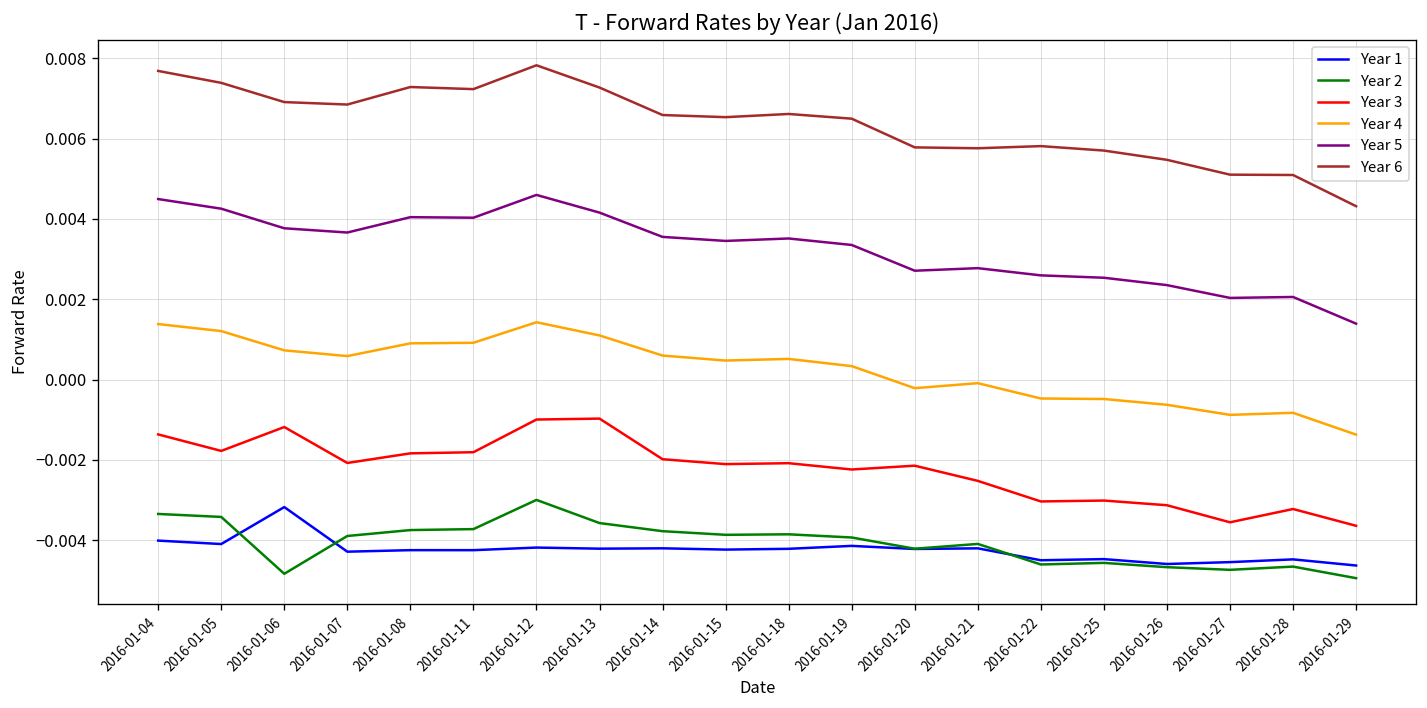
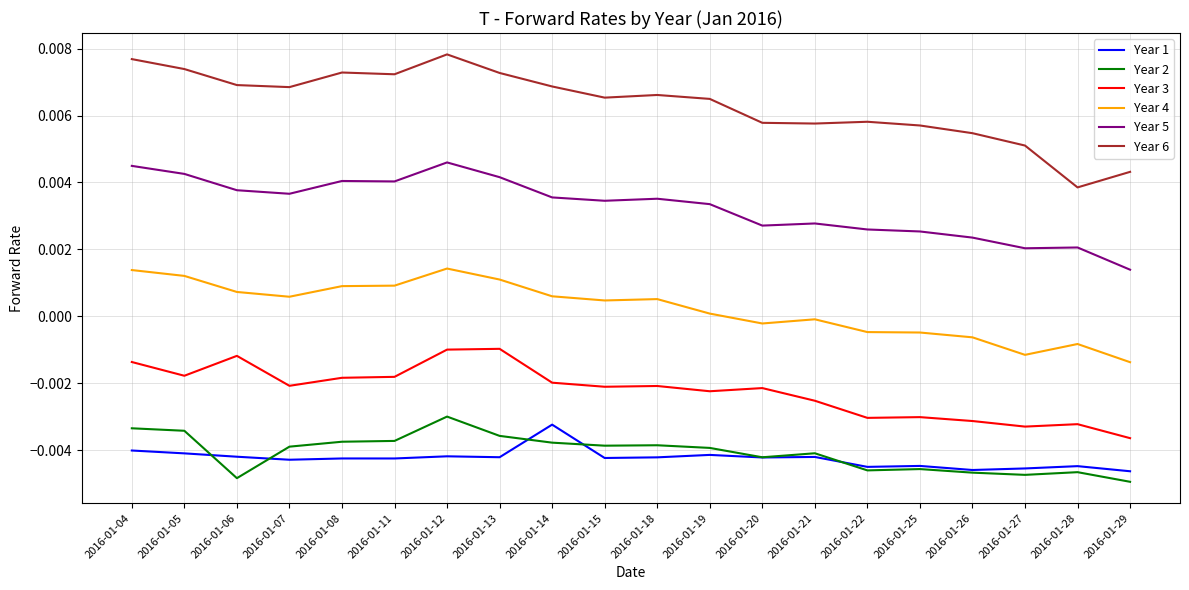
Year 1, 2016-01-06: -0.0032 -> -0.0042
Year 1, 2016-01-14: -0.0042 -> -0.0032
Year 6, 2016-01-14: 0.0066 -> 0.0069
Year 4, 2016-01-19: 0.0003 -> 0.0001
Year 3, 2016-01-27: -0.0036 -> -0.0033
Year 4, 2016-01-27: -0.0009 -> -0.0011
Year 6, 2016-01-28: 0.0051 -> 0.0039
